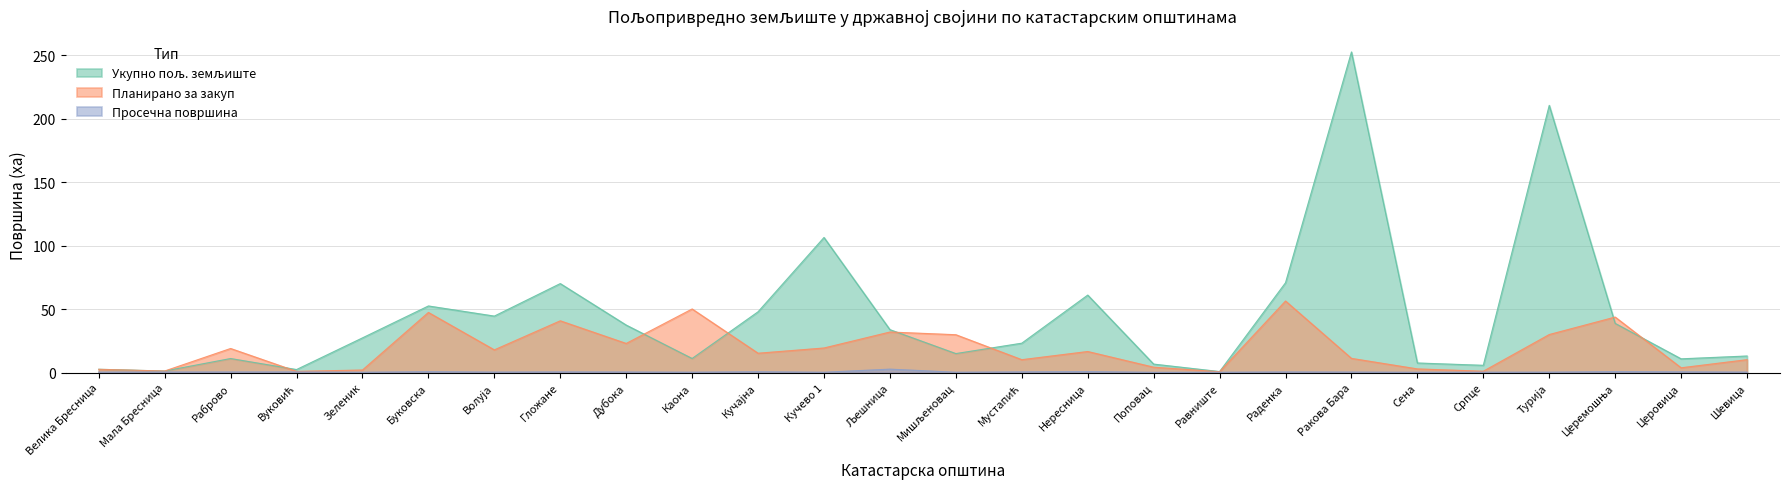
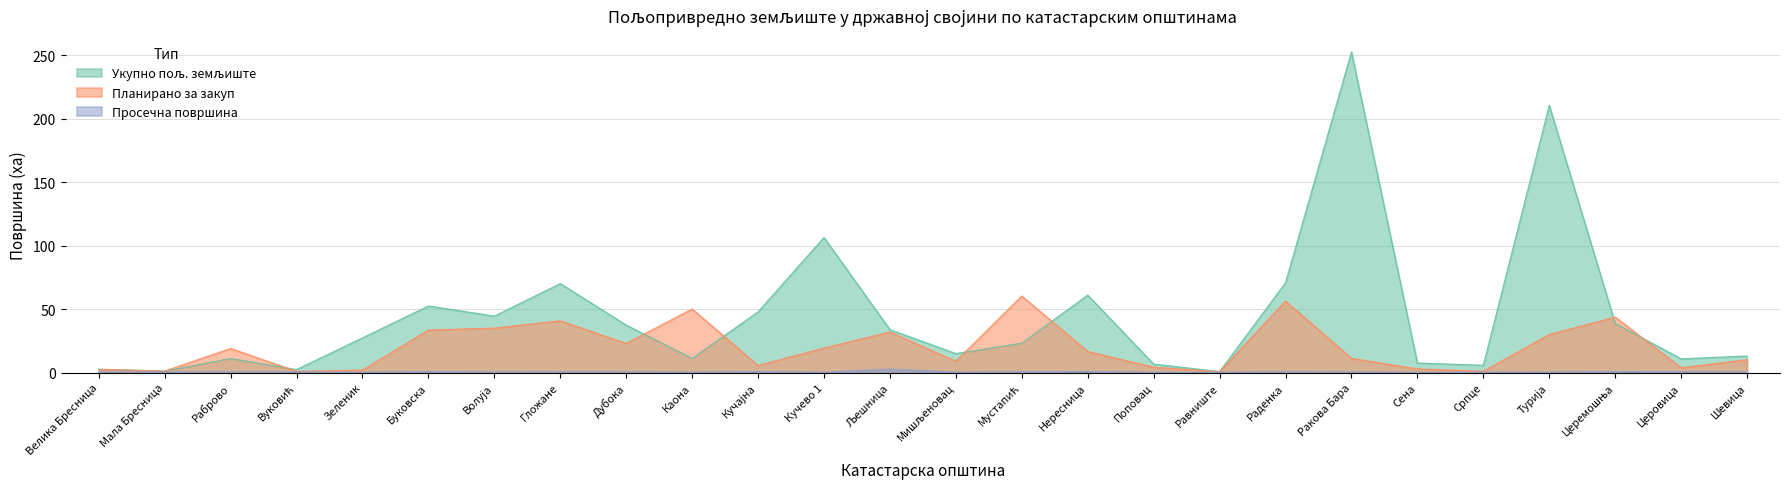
Планирано за закуп, Буковска: 47 -> 33
Планирано за закуп, Волуја: 18 -> 35
Планирано за закуп, Кучајна: 15 -> 5
Планирано за закуп, Мишљеновац: 30 -> 9
Планирано за закуп, Мустапић: 10 -> 60
